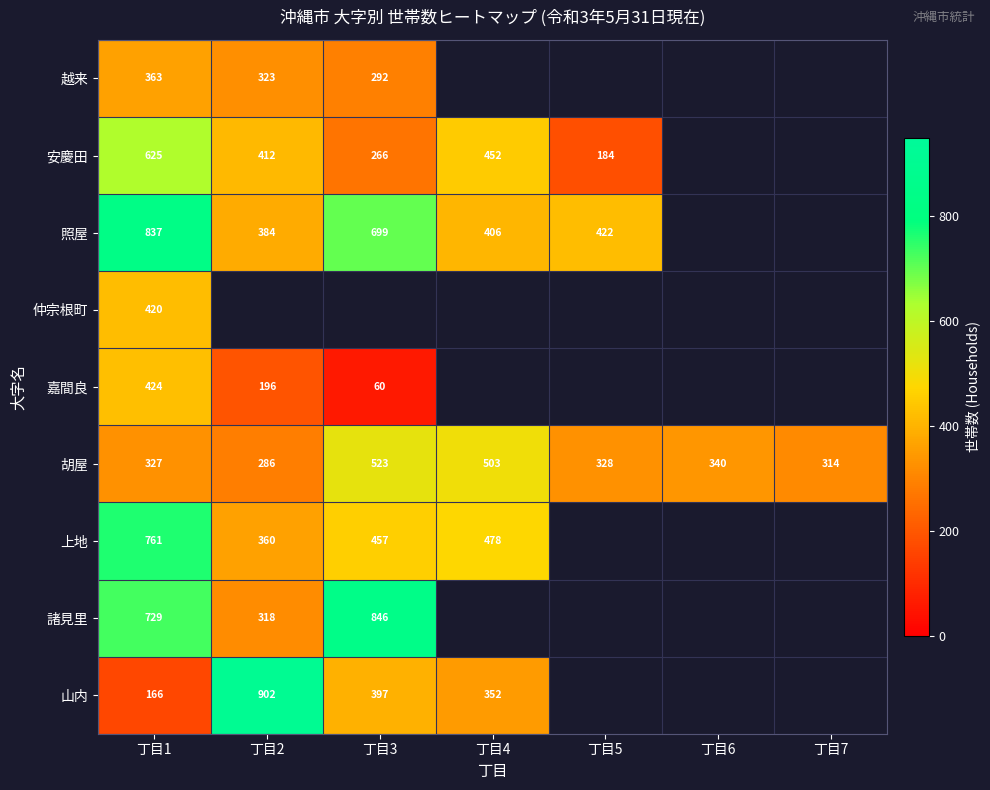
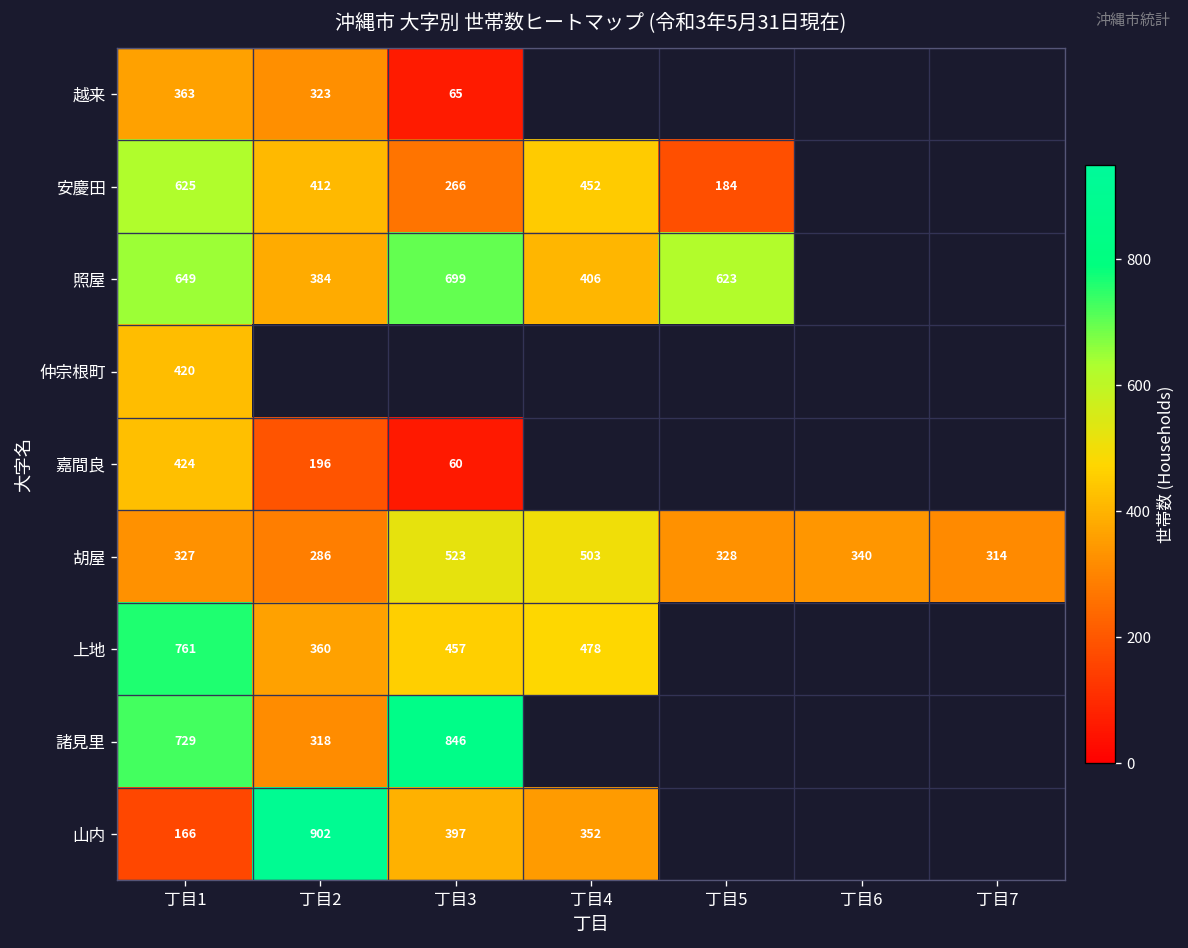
越来, 丁目3: 292 -> 65
照屋, 丁目1: 837 -> 649
照屋, 丁目5: 422 -> 623
